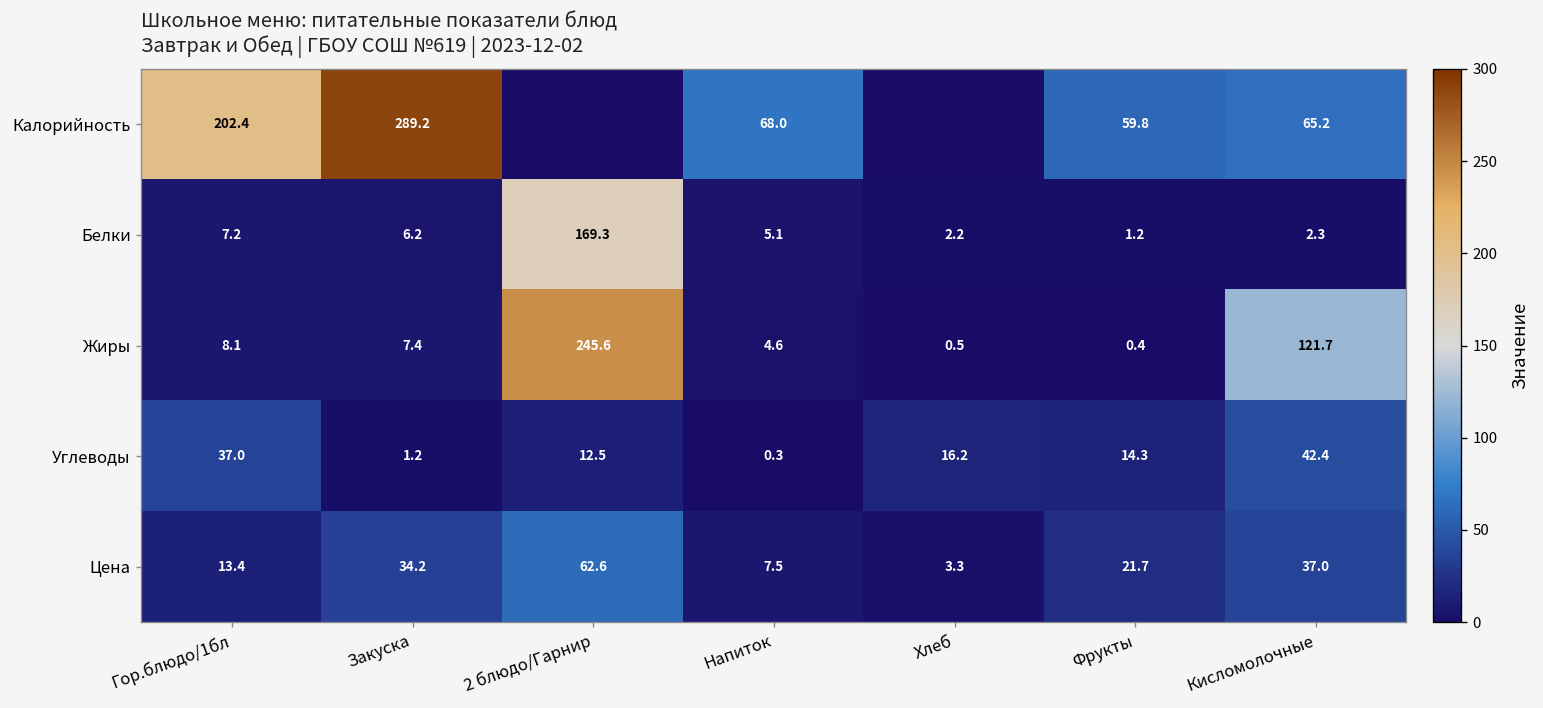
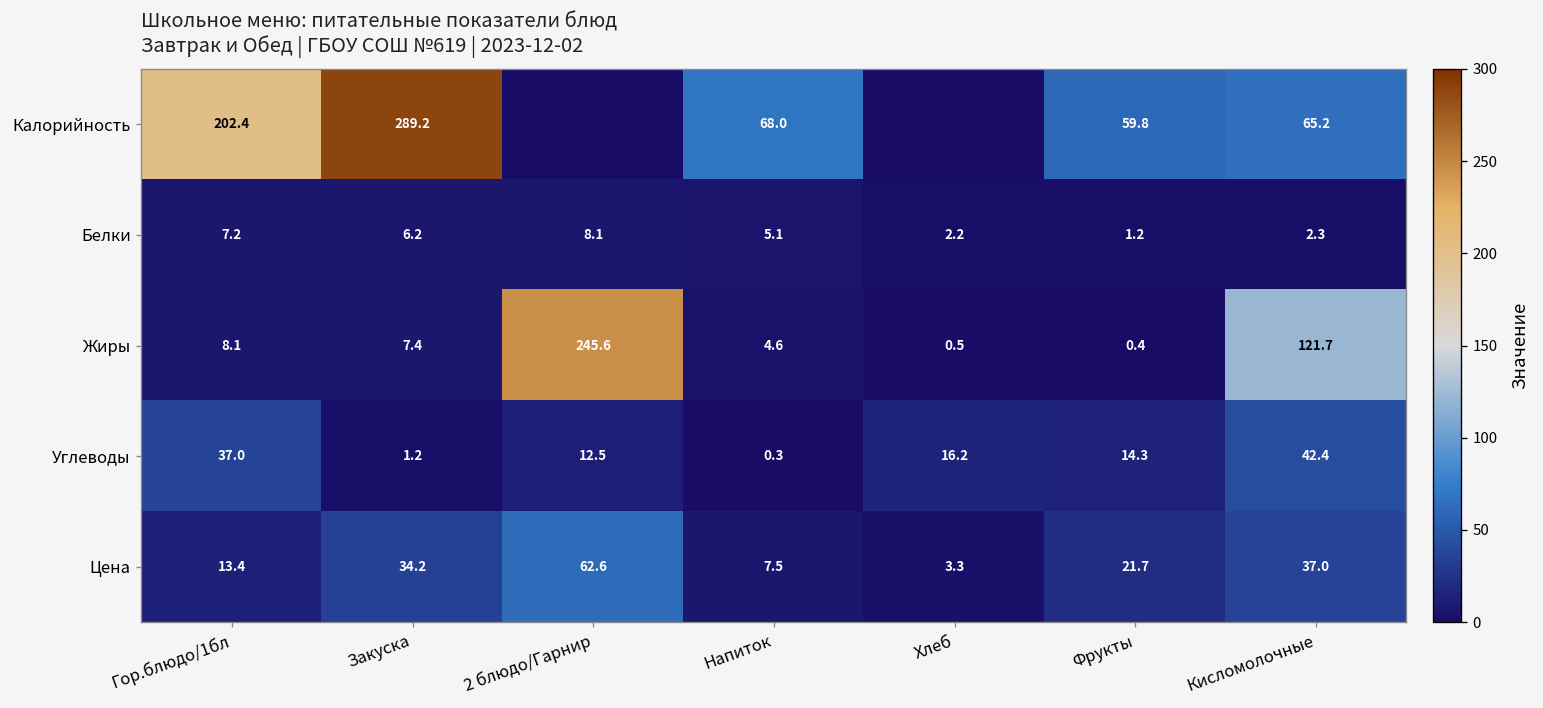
Белки, 2 блюдо/Гарнир: 169.3 -> 8.1
